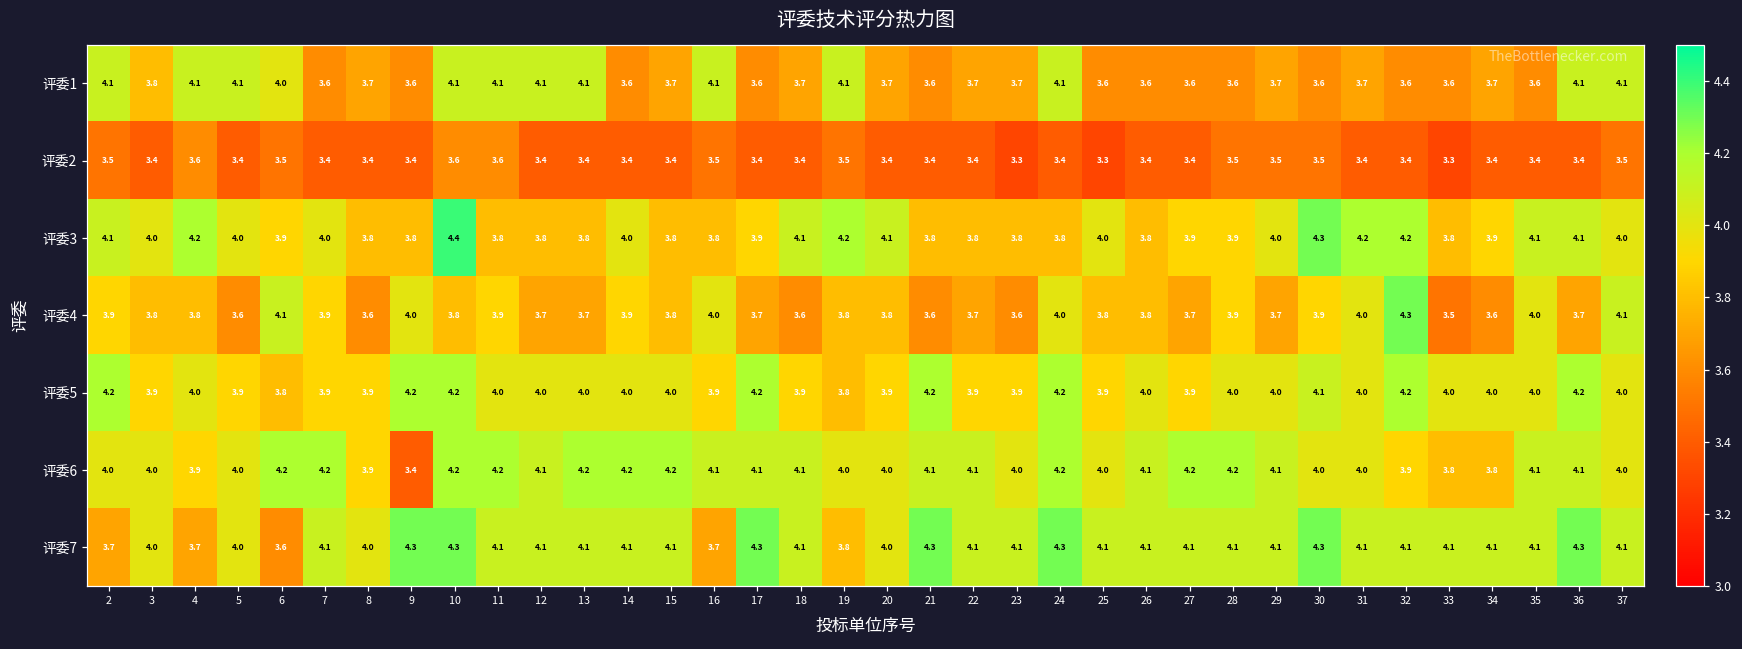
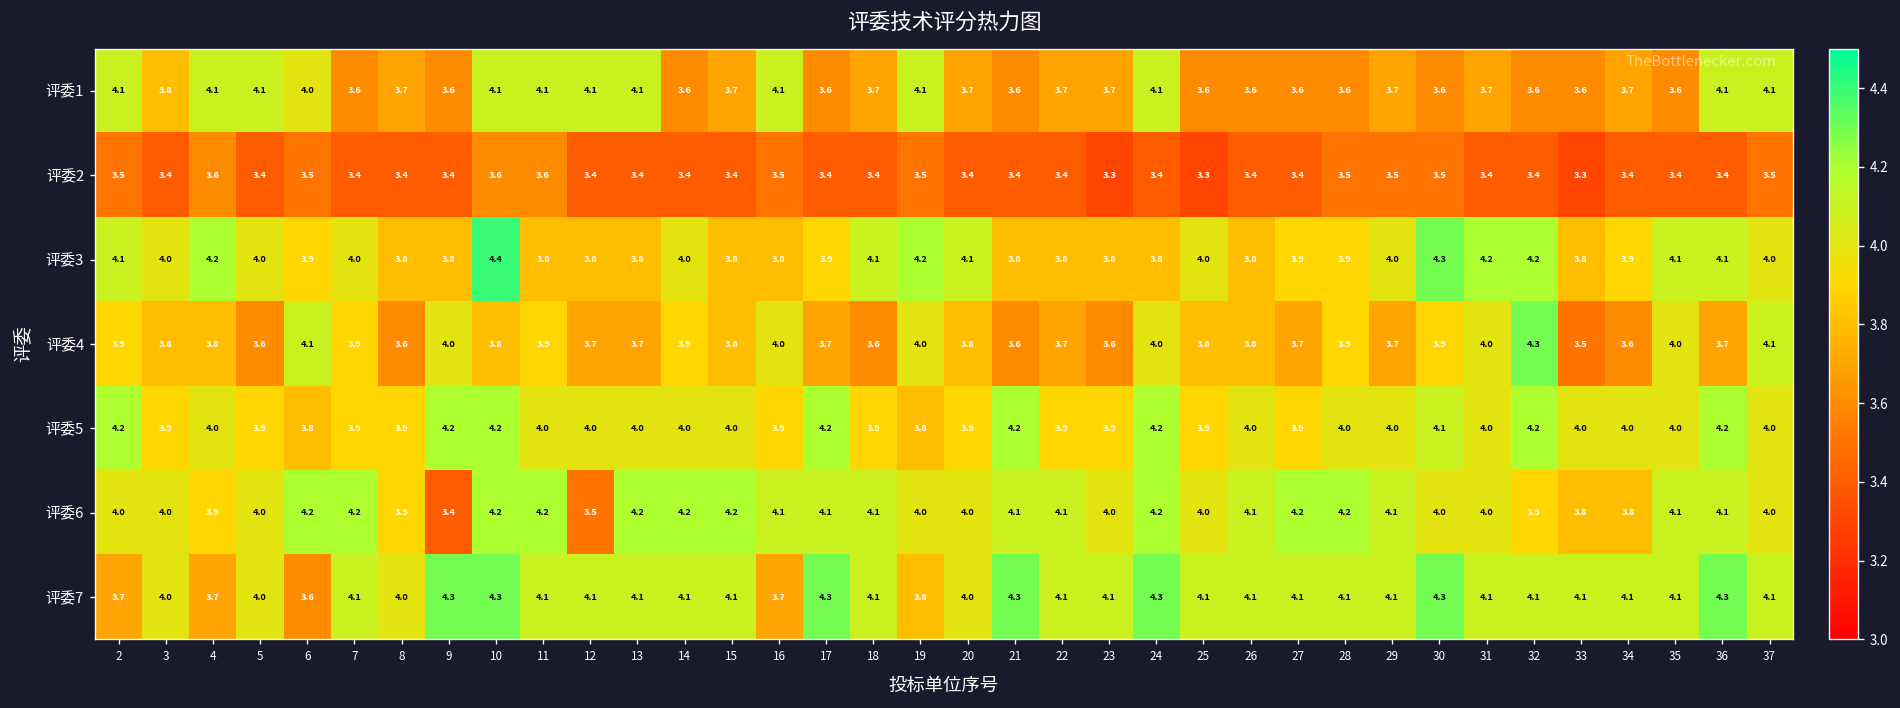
评委4, 19: 3.8 -> 4.0
评委6, 12: 4.1 -> 3.5
